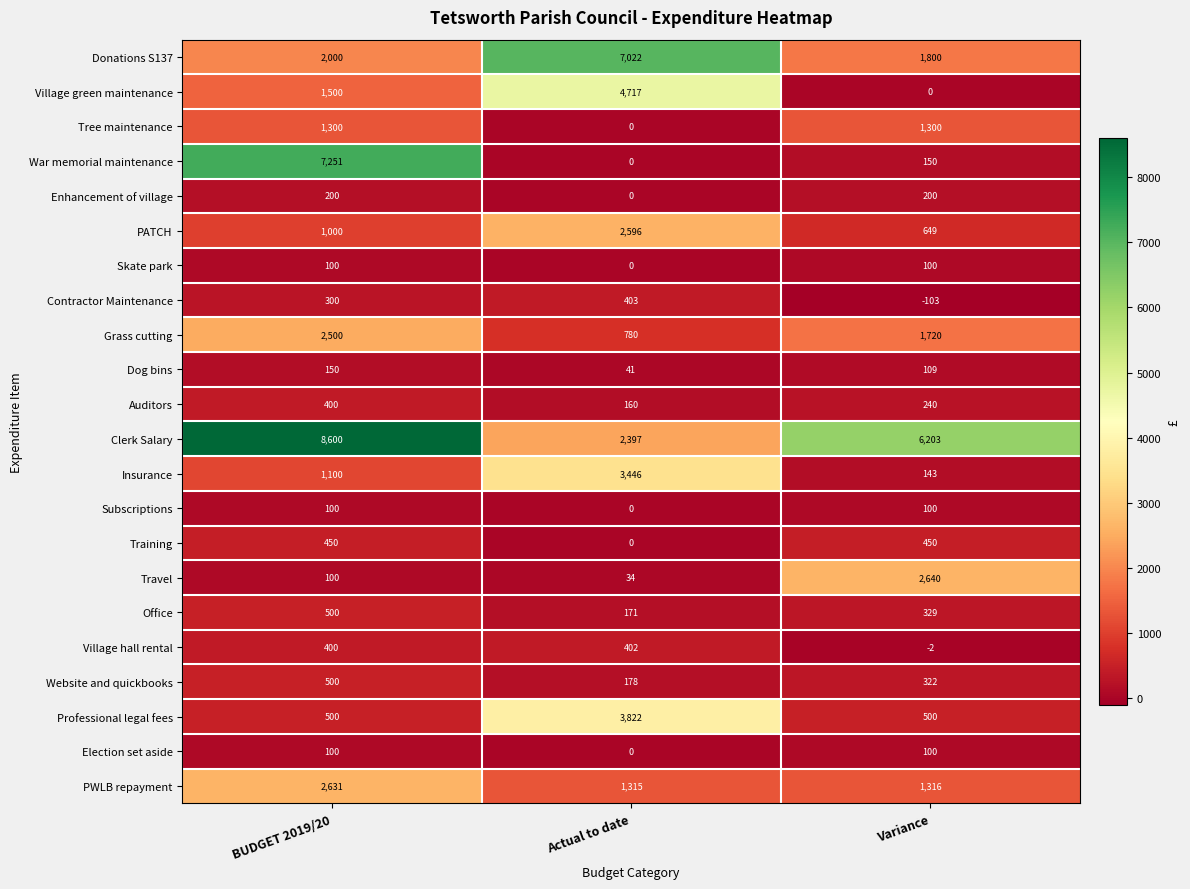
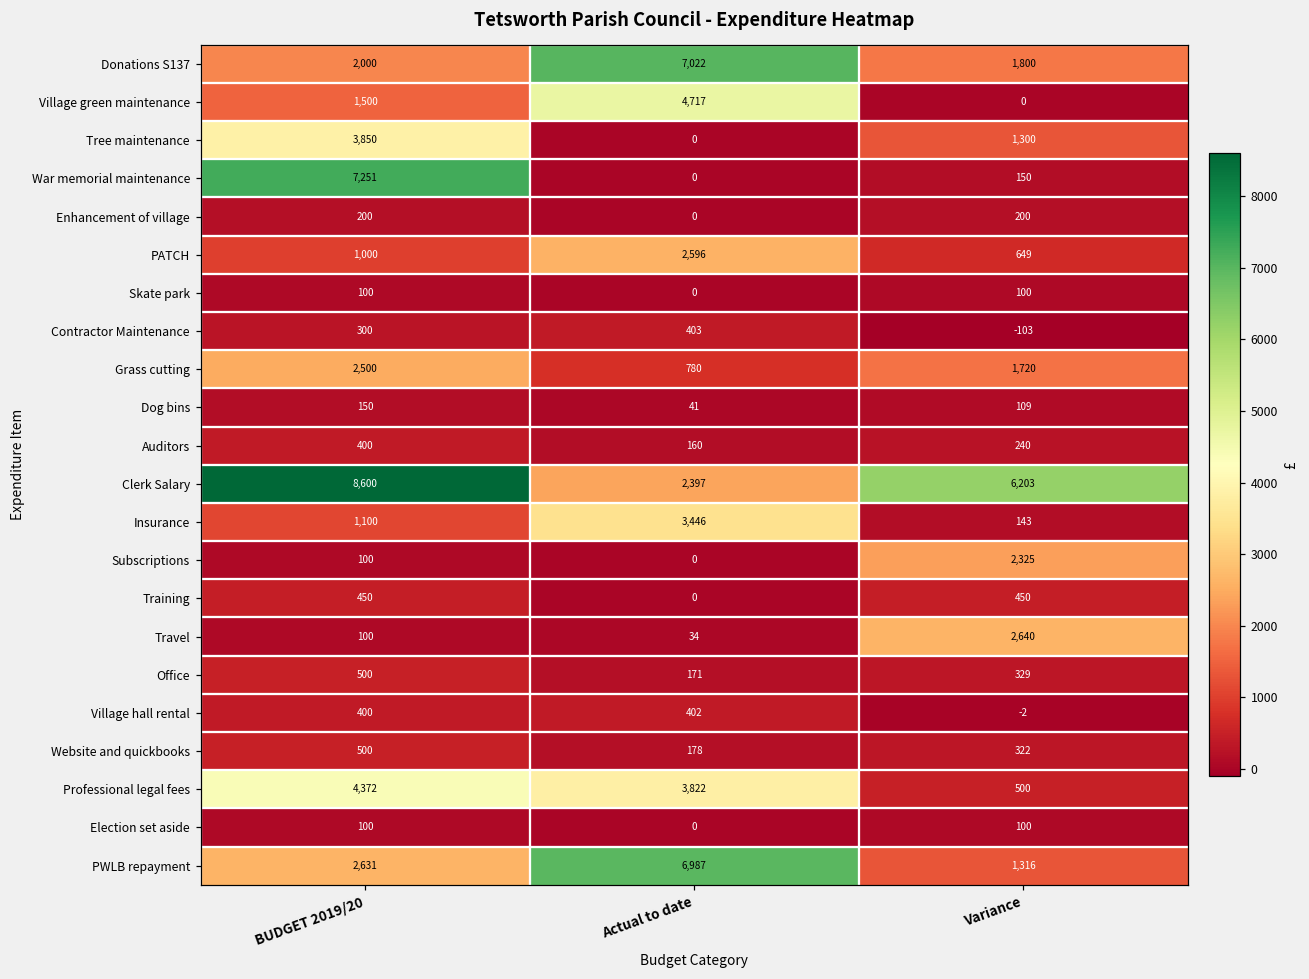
Tree maintenance, BUDGET 2019/20: 1,300 -> 3,850
Subscriptions, Variance: 100 -> 2,325
Professional legal fees, BUDGET 2019/20: 500 -> 4,372
PWLB repayment, Actual to date: 1,315 -> 6,987
